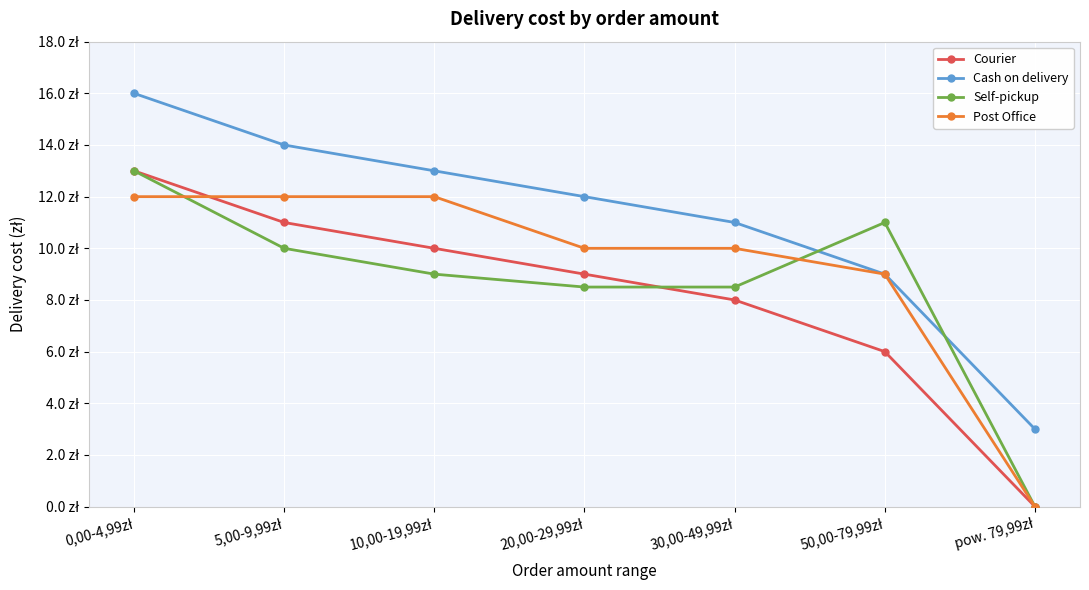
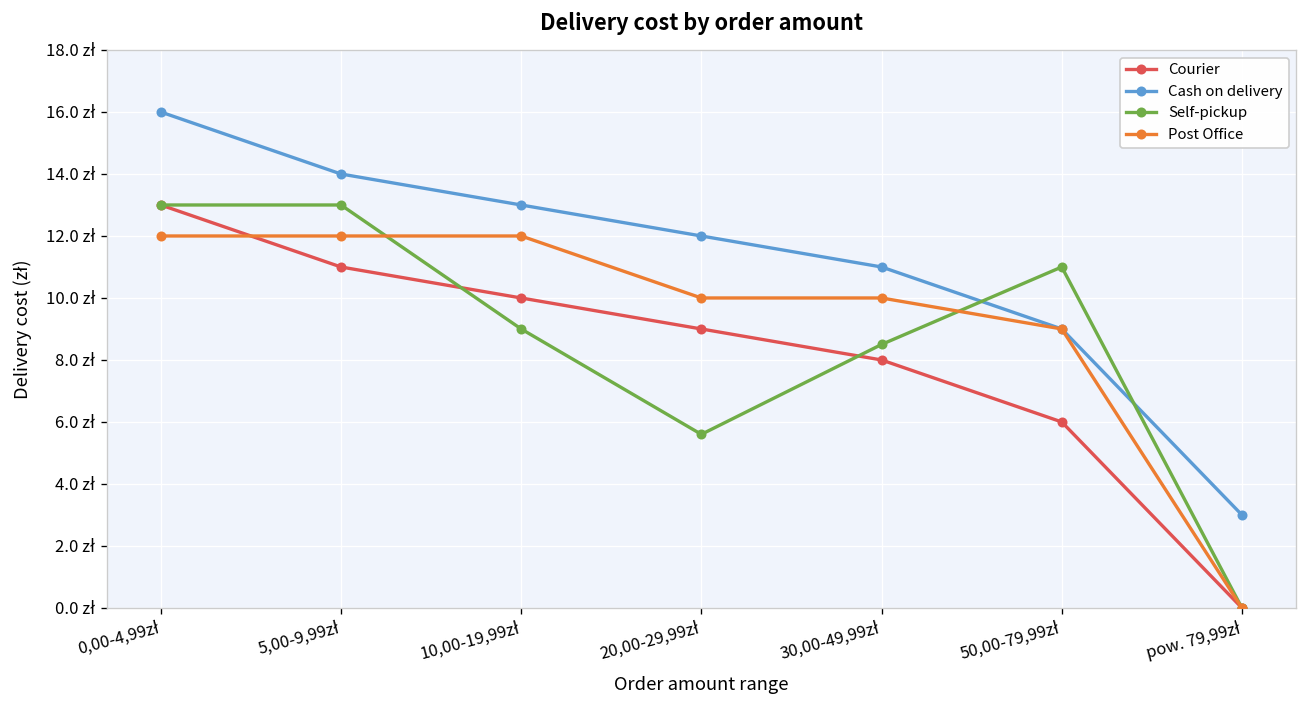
Self-pickup, 5,00-9,99zł: 10 zł -> 13 zł
Self-pickup, 20,00-29,99zł: 8.5 zł -> 5.6 zł
